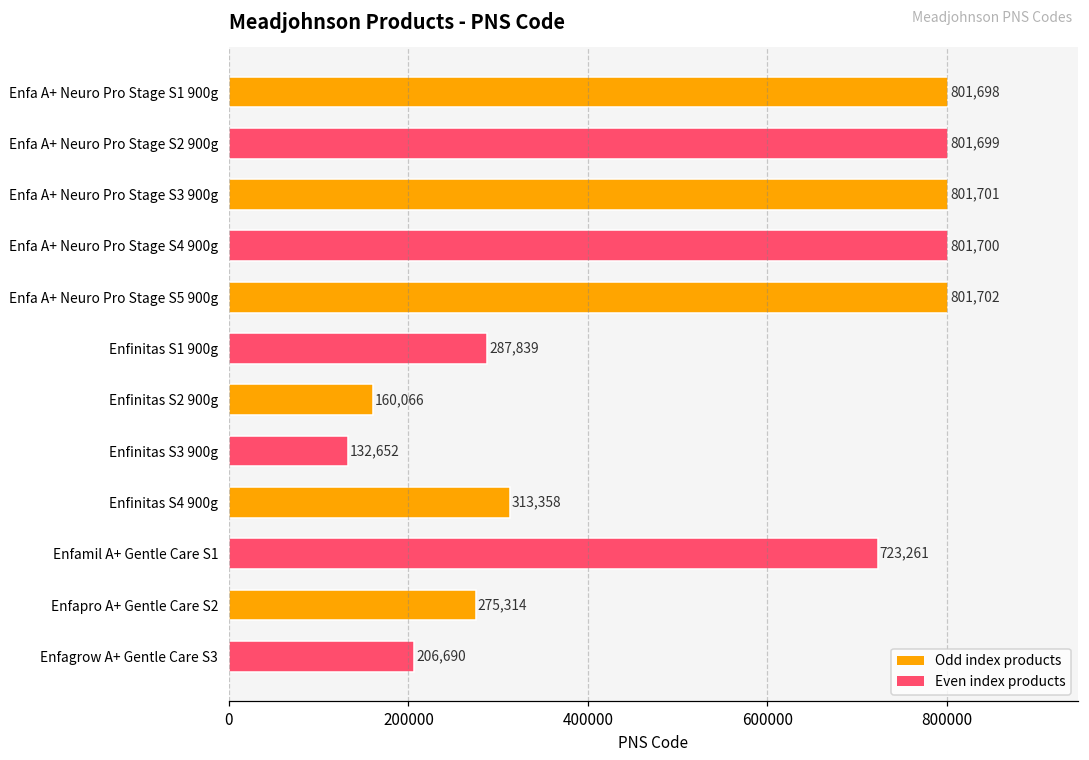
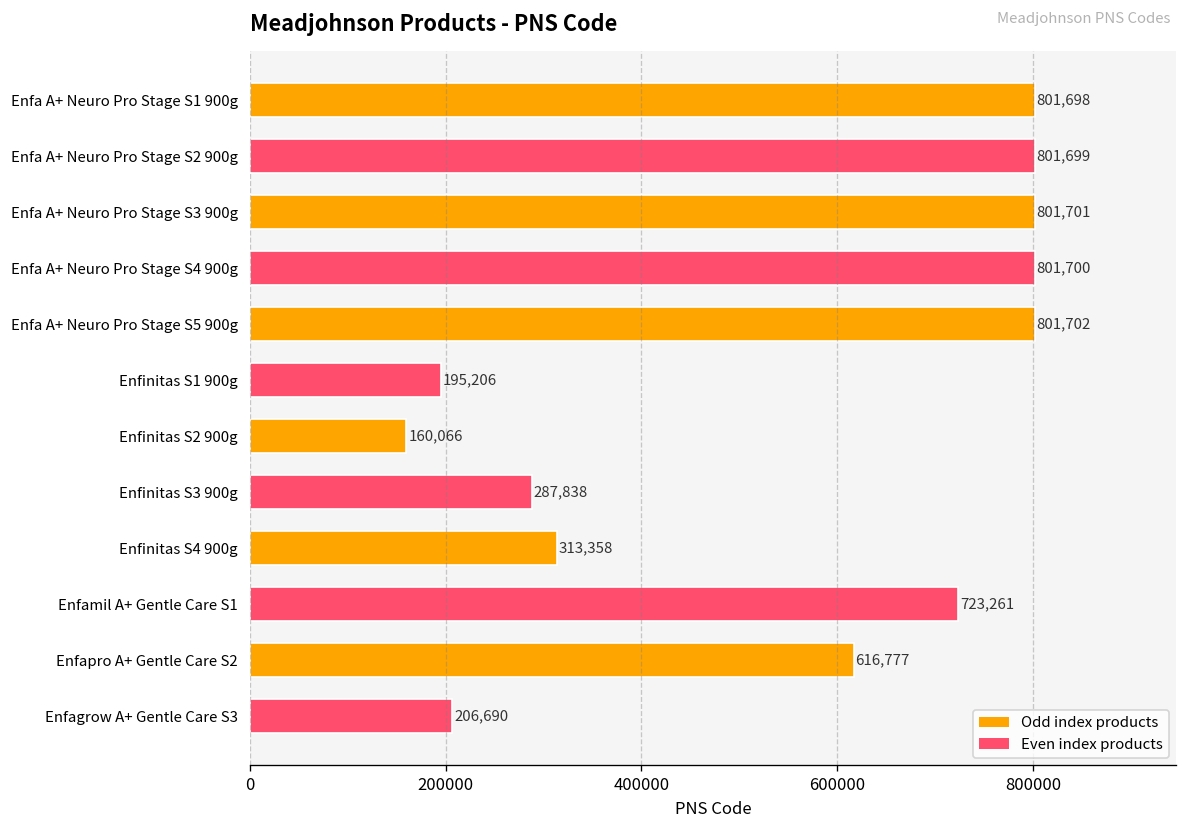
Enfinitas S1 900g: 287,839 -> 195,206
Enfinitas S3 900g: 132,652 -> 287,838
Enfapro A+ Gentle Care S2: 275,314 -> 616,777
